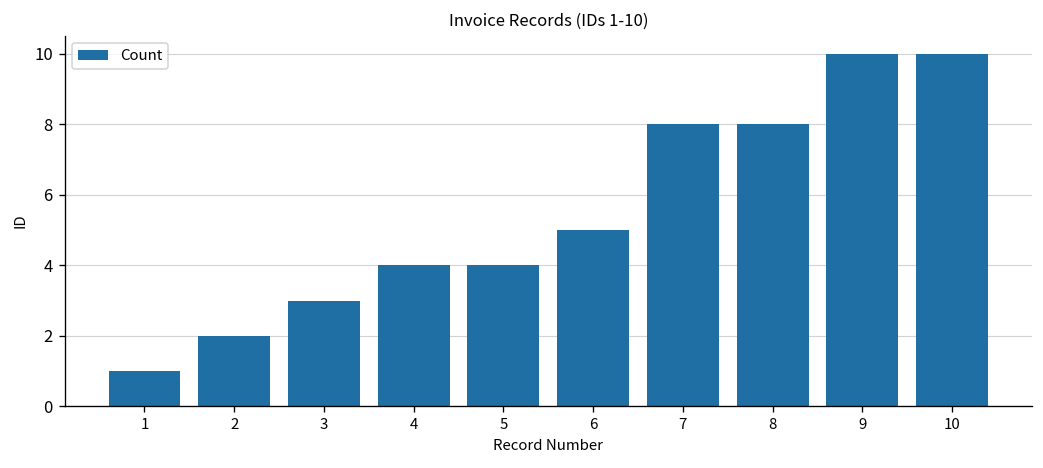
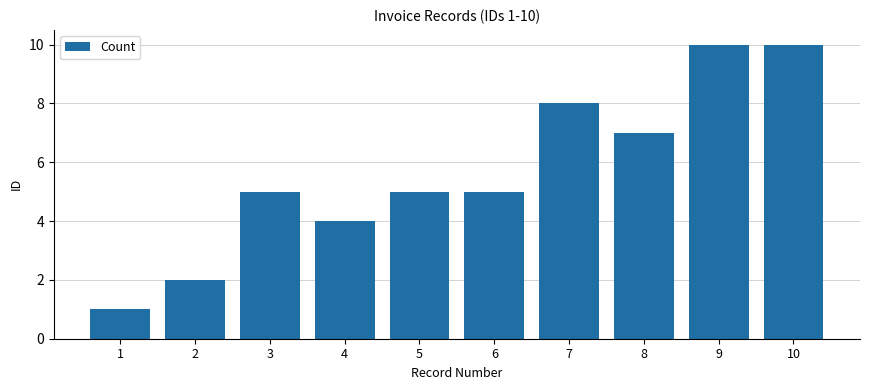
3: 3 -> 5
5: 4 -> 5
8: 8 -> 7
